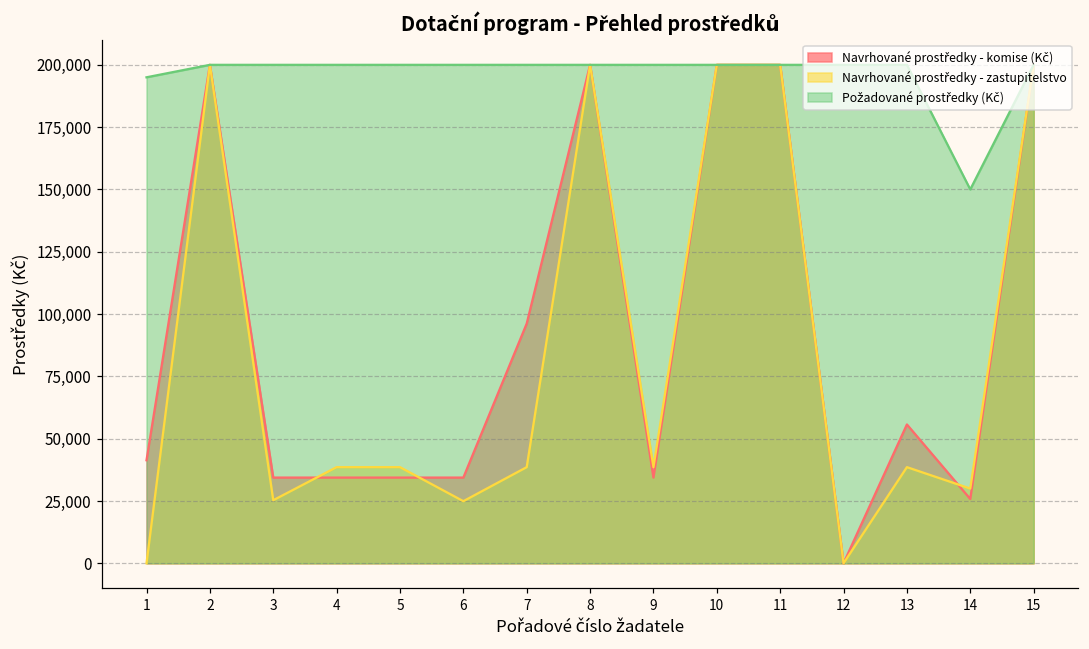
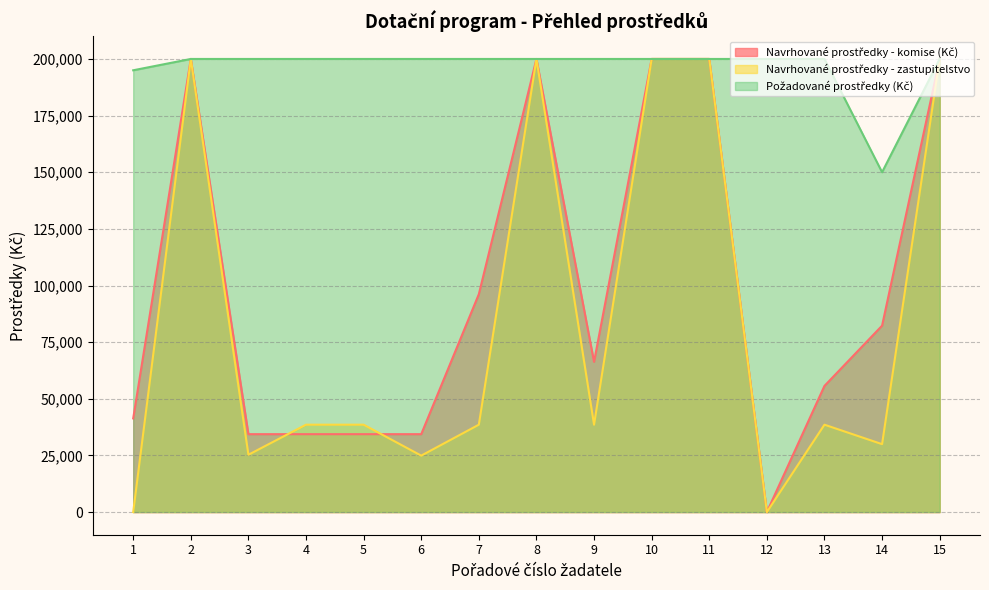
Navrhované prostředky - komise (Kč), 9: 34,000 -> 66,000
Navrhované prostředky - komise (Kč), 14: 26,000 -> 82,000
